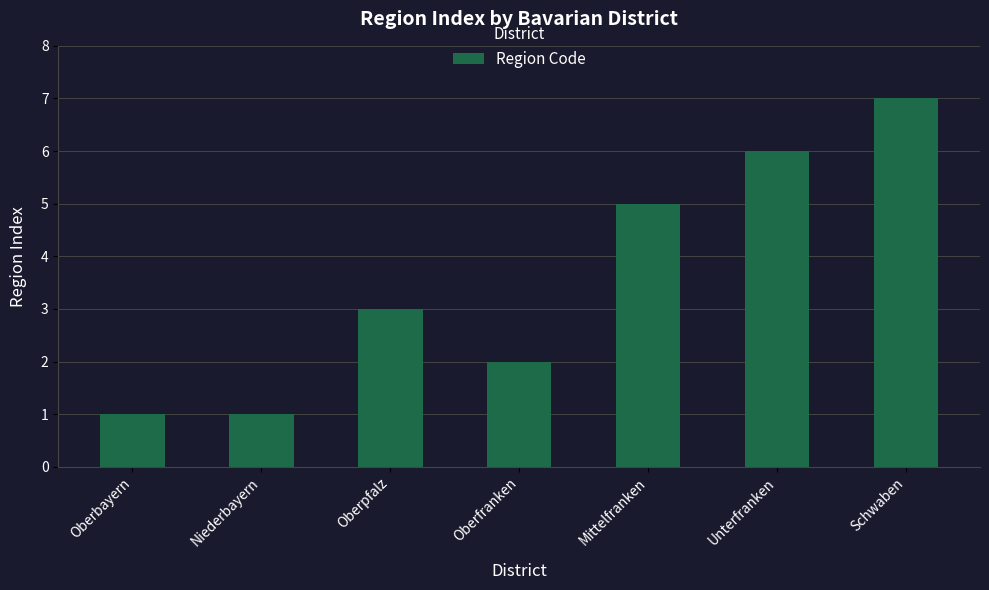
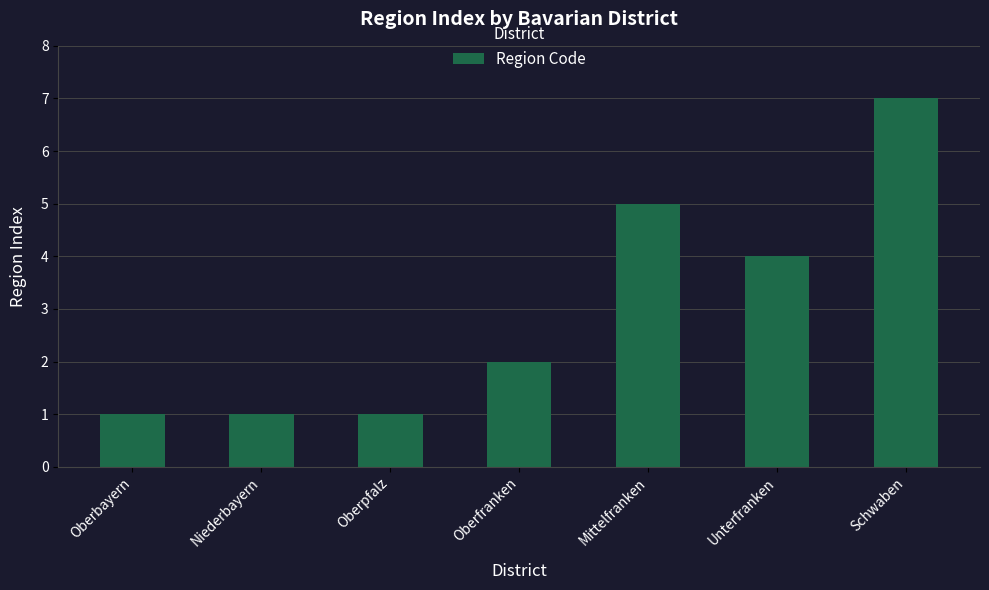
Oberpfalz: 3 -> 1
Unterfranken: 6 -> 4
